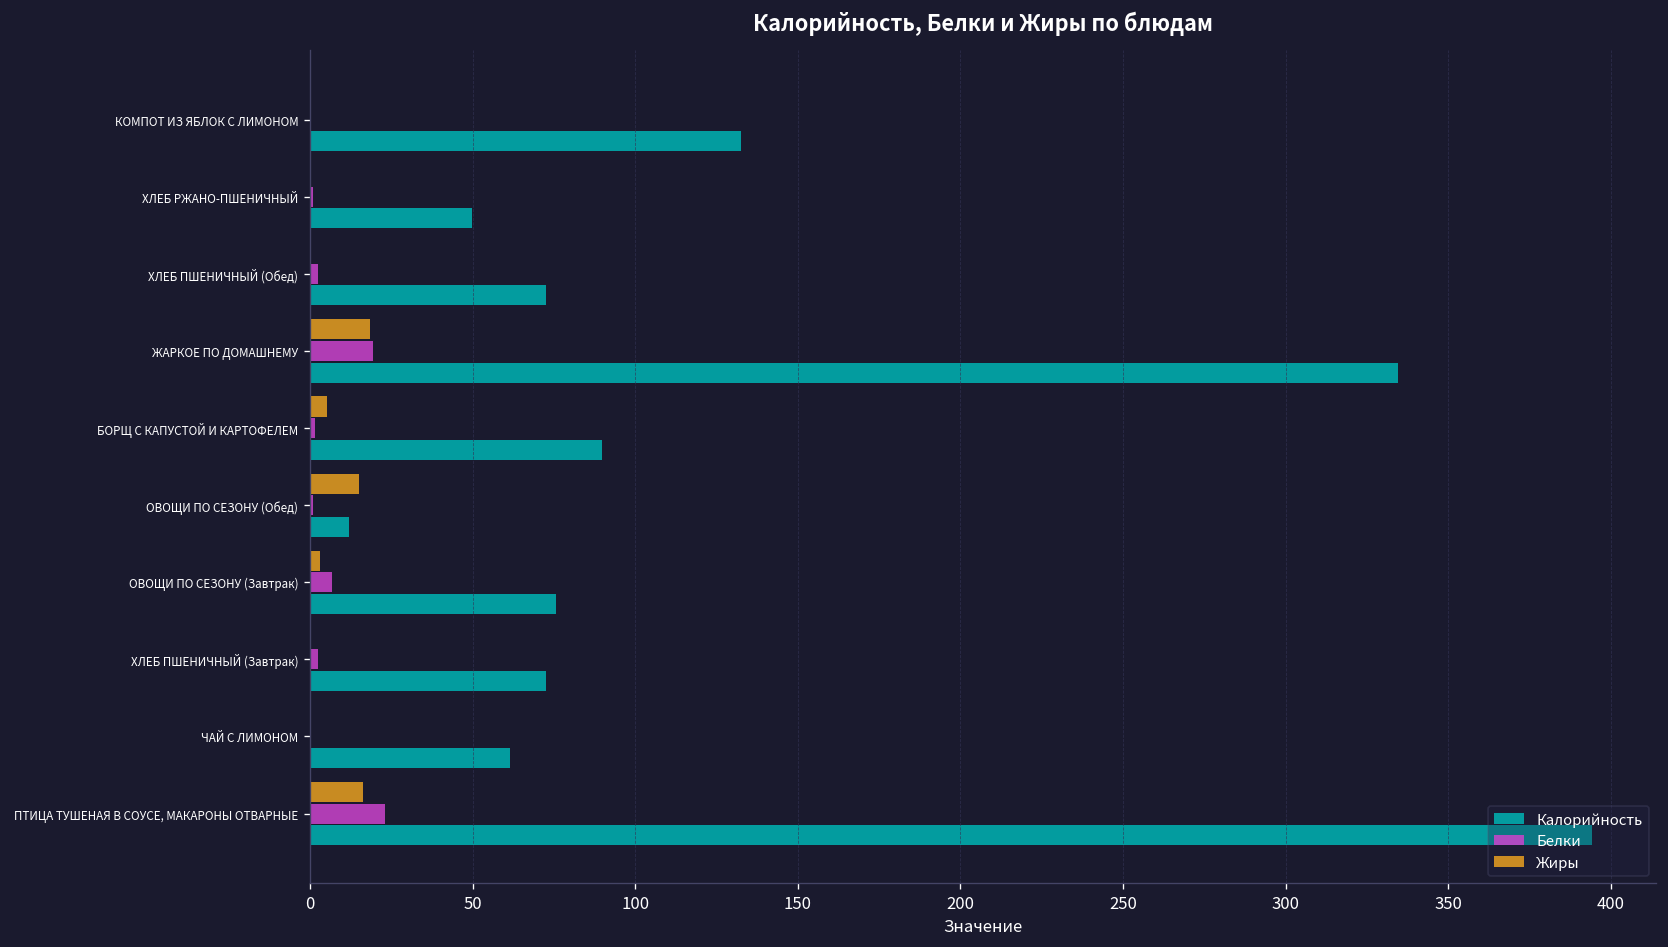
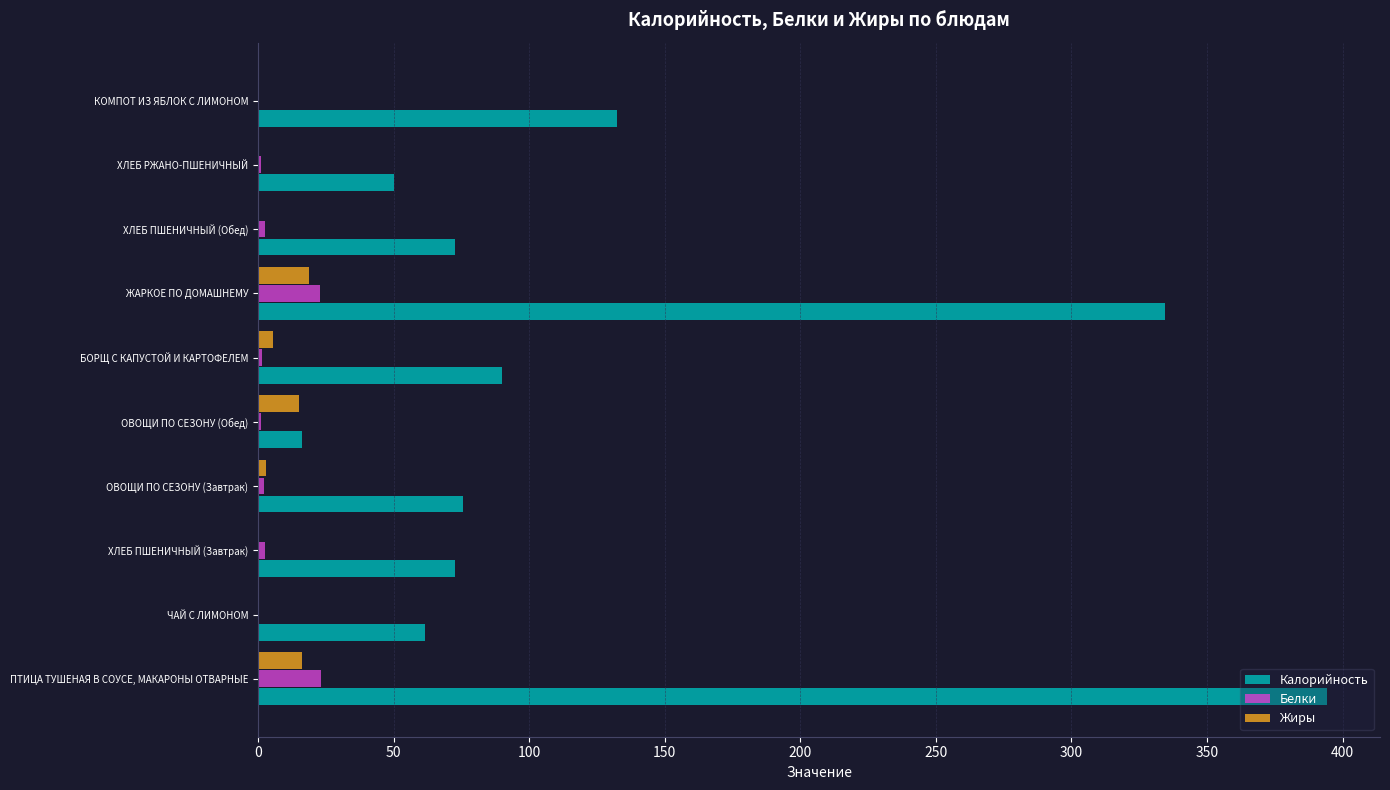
Белки, ЖАРКОЕ ПО ДОМАШНЕМУ: 20 -> 23
Калорийность, ОВОЩИ ПО СЕЗОНУ (Обед): 12 -> 16
Белки, ОВОЩИ ПО СЕЗОНУ (Завтрак): 7 -> 2
